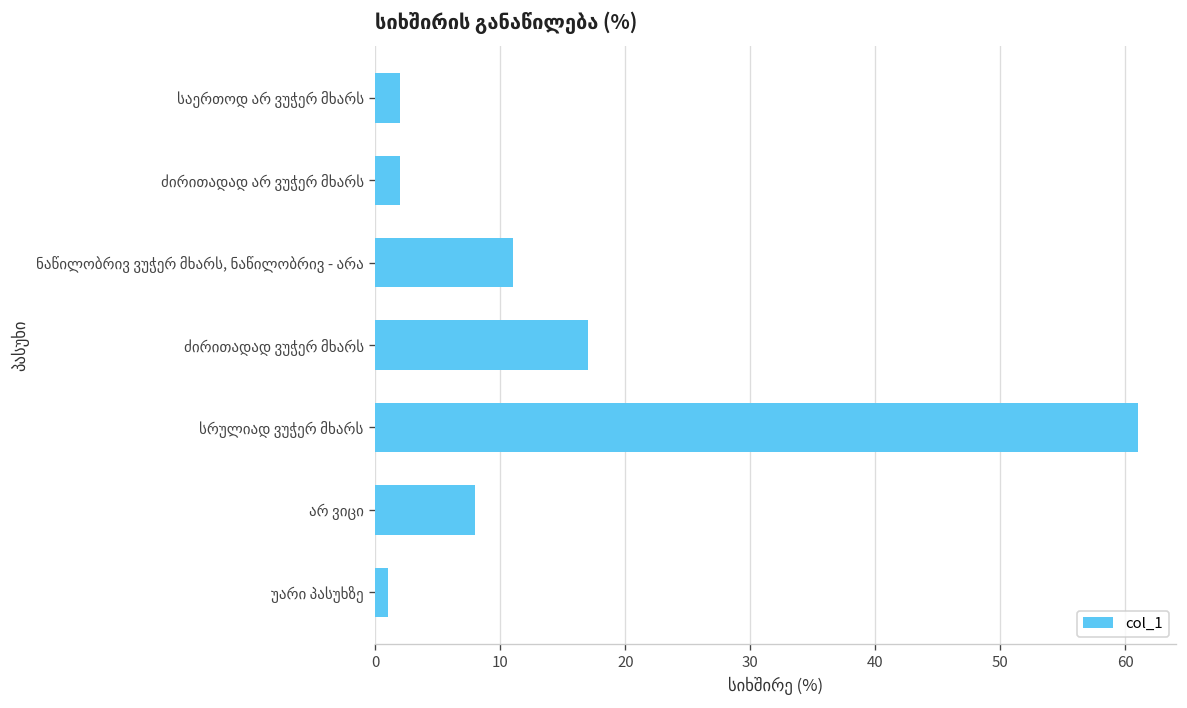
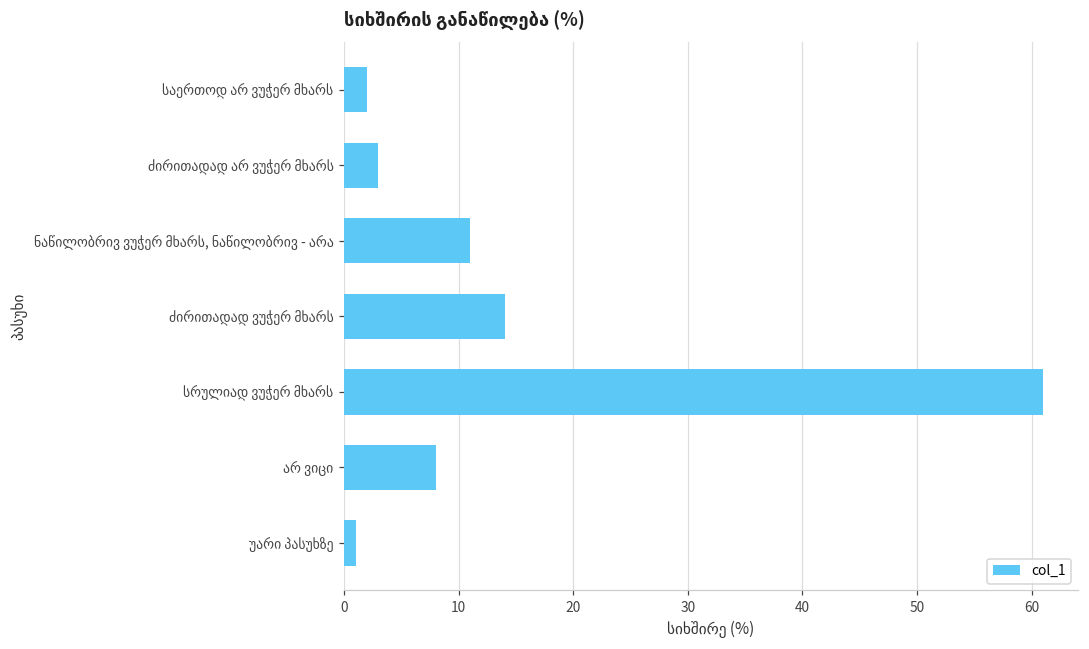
ძირითადად არ ვუჭერ მხარს: 2 -> 3
ძირითადად ვუჭერ მხარს: 17 -> 14
